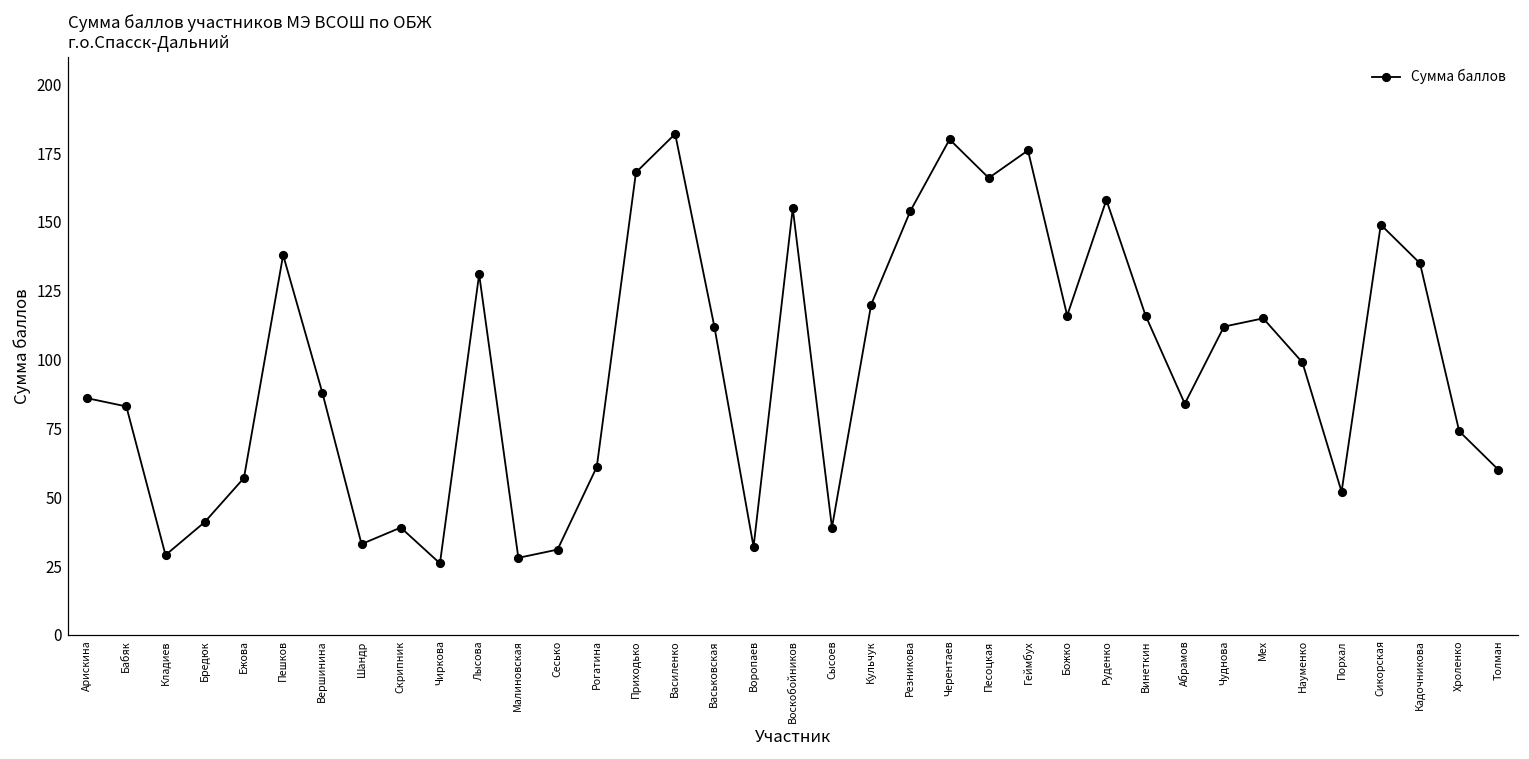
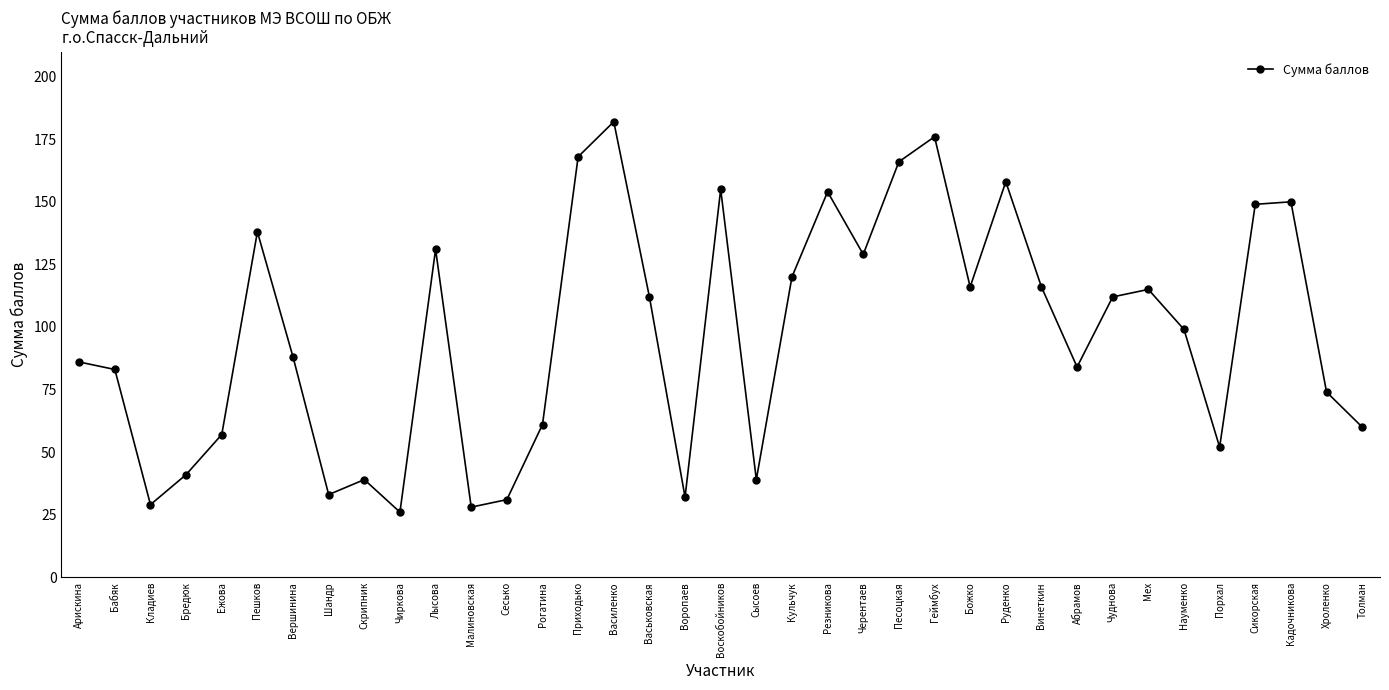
Черентаев: 180 -> 129
Кадочникова: 135 -> 150
